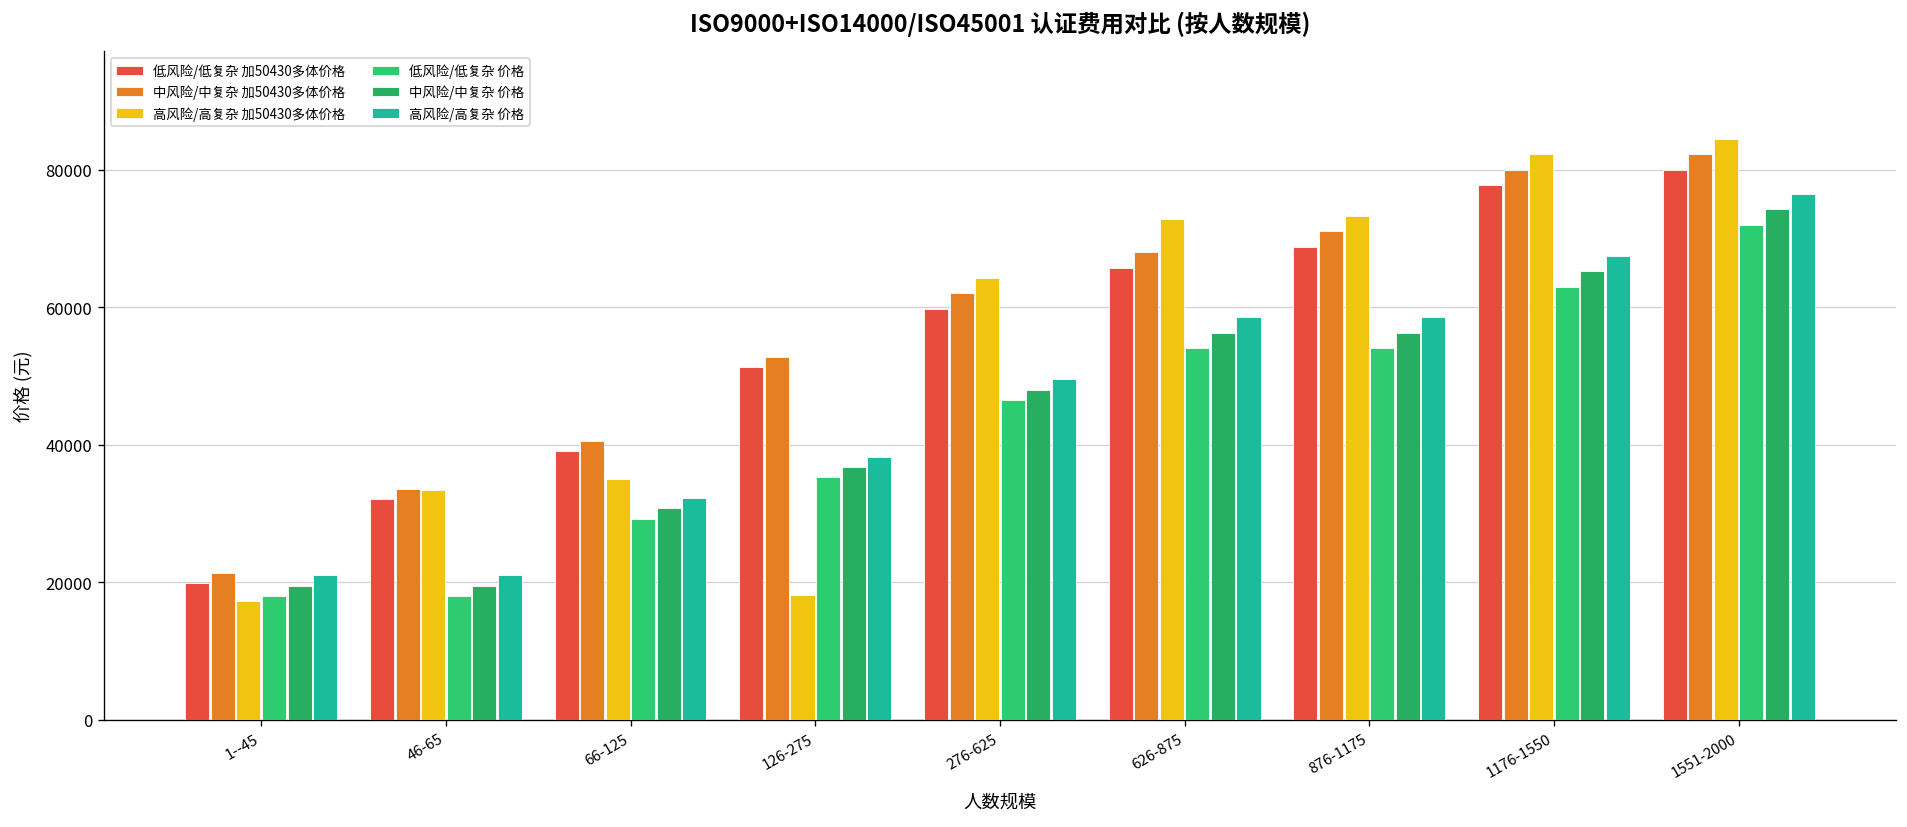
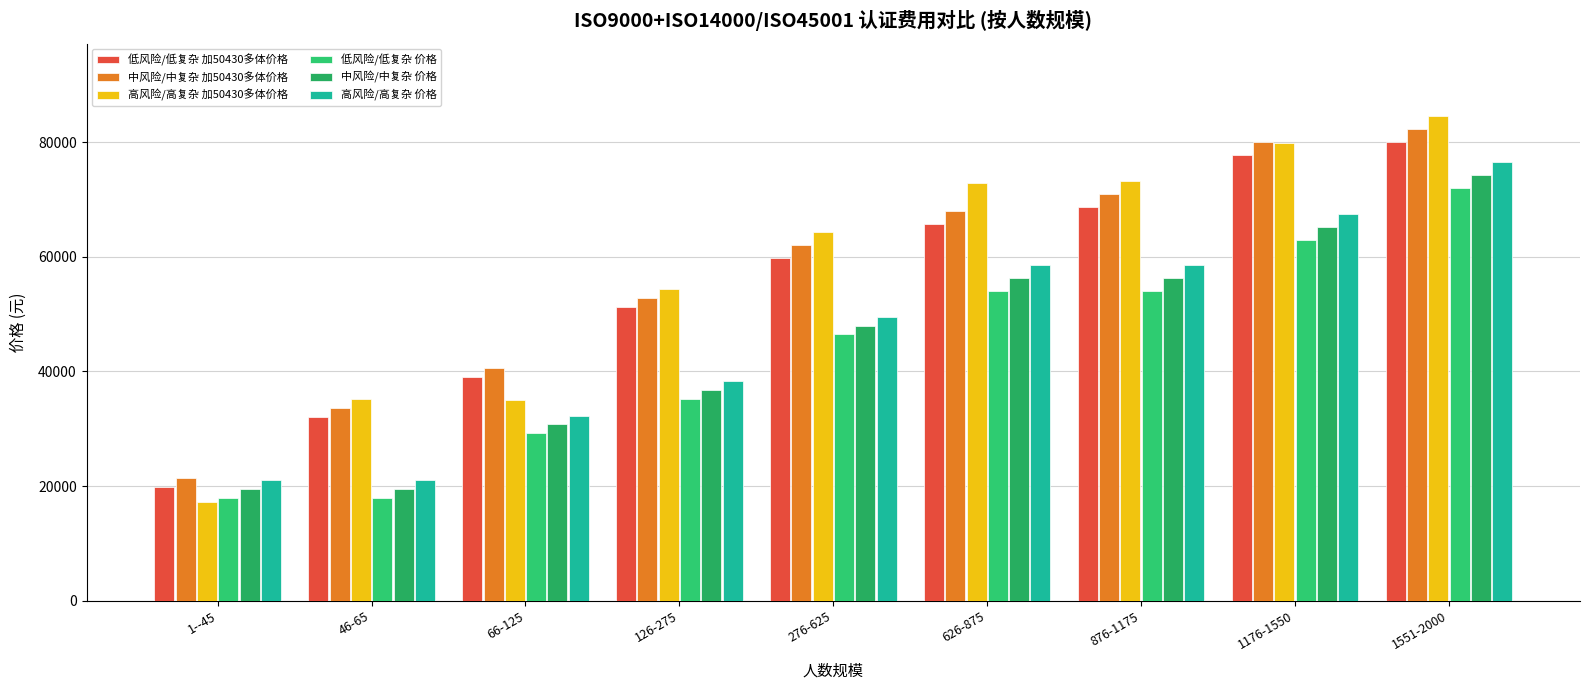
高风险/高复杂 加50430多体价格, 46-65: 33000 -> 35000
高风险/高复杂 加50430多体价格, 126-275: 18000 -> 54000
高风险/高复杂 加50430多体价格, 1176-1550: 82000 -> 80000
